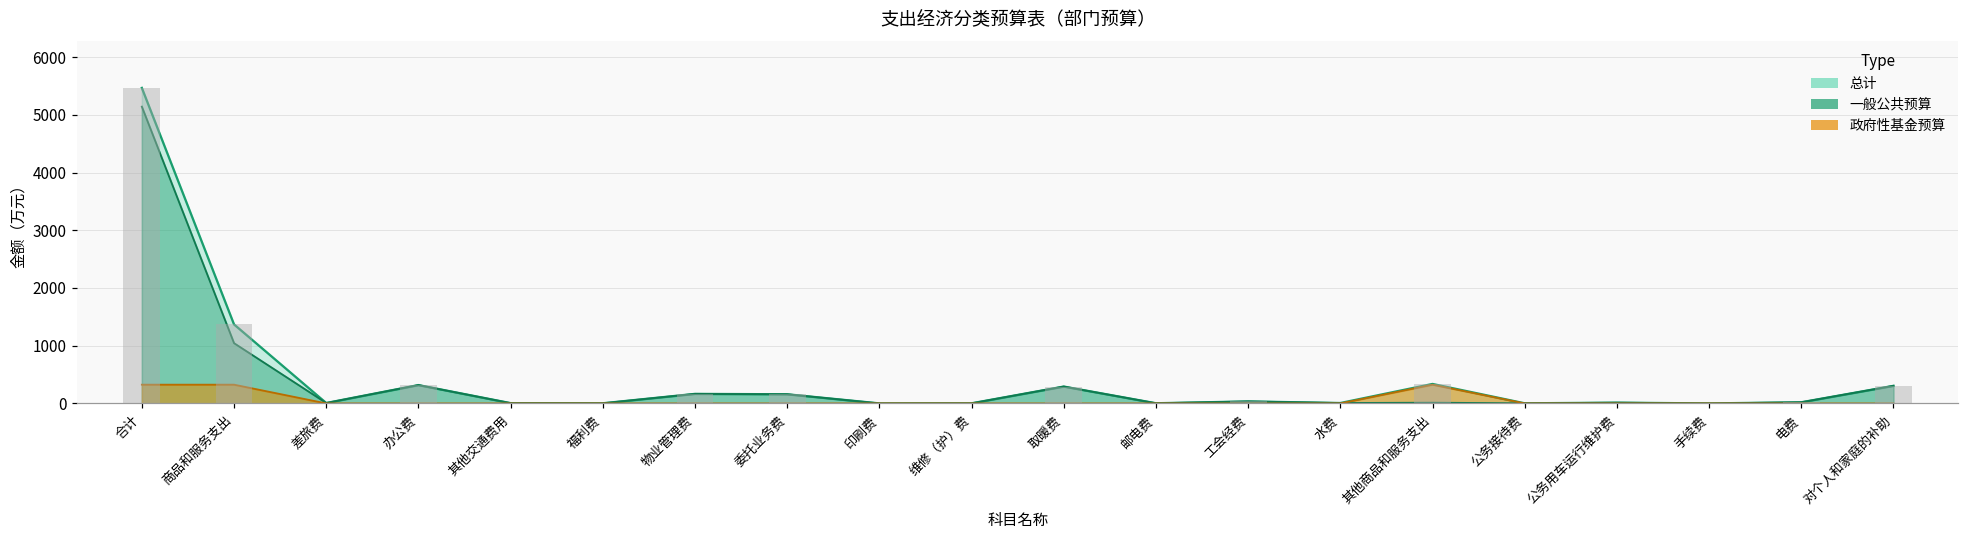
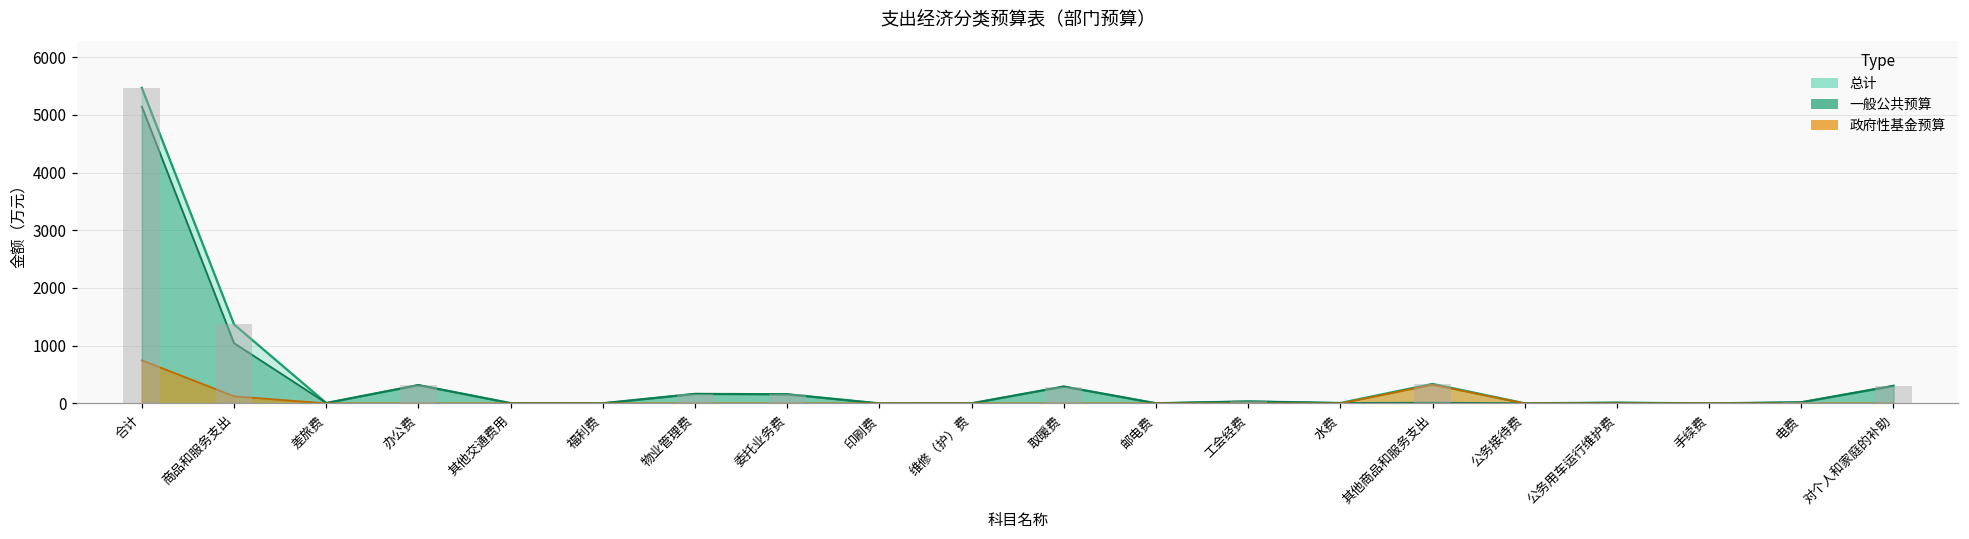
政府性基金预算, 合计: 300 -> 700
政府性基金预算, 商品和服务支出: 300 -> 100
